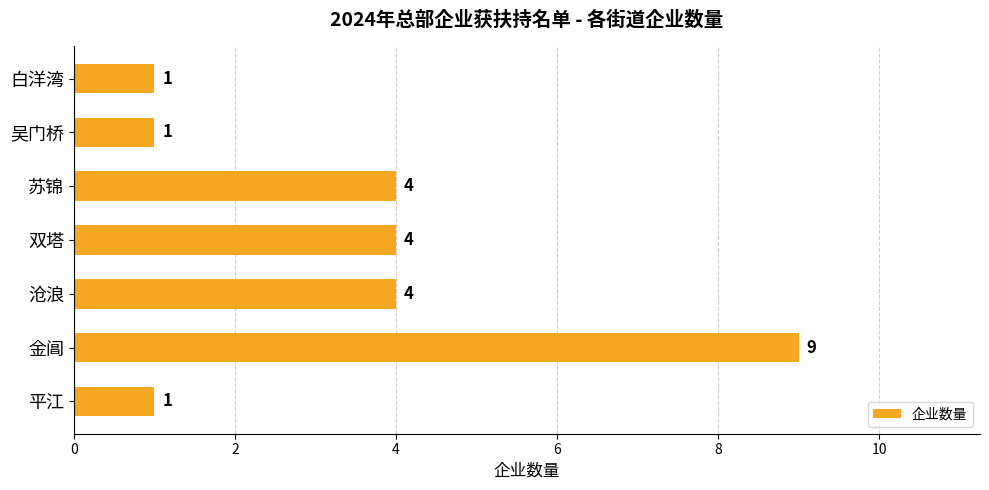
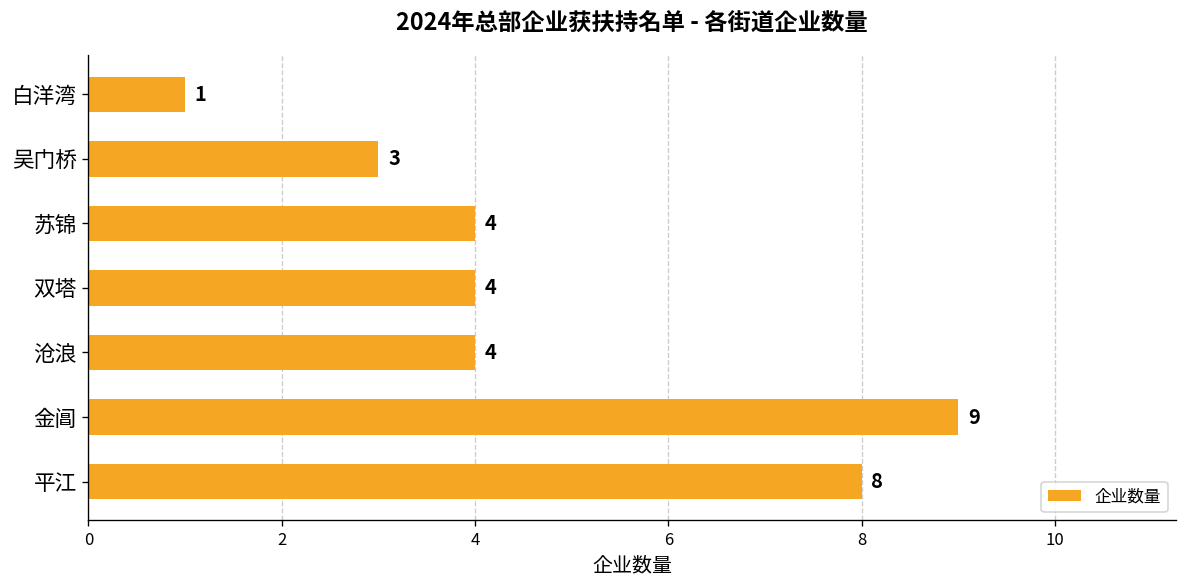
吴门桥: 1 -> 3
平江: 1 -> 8
